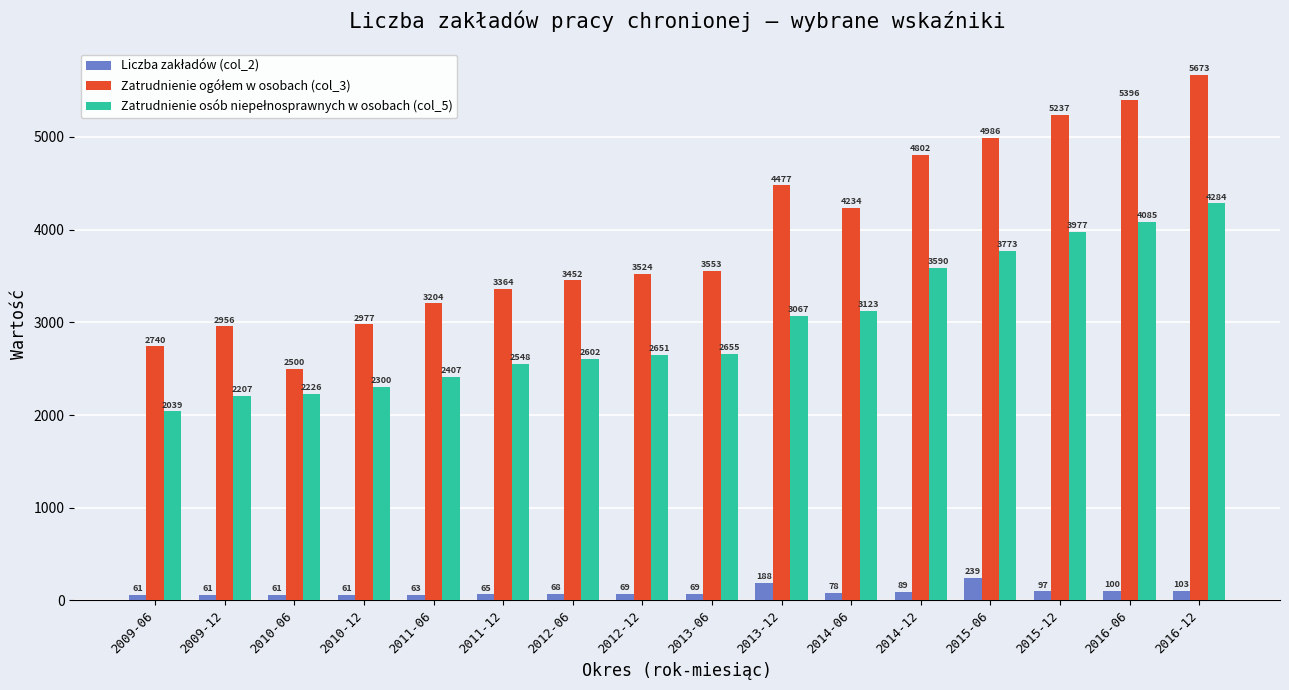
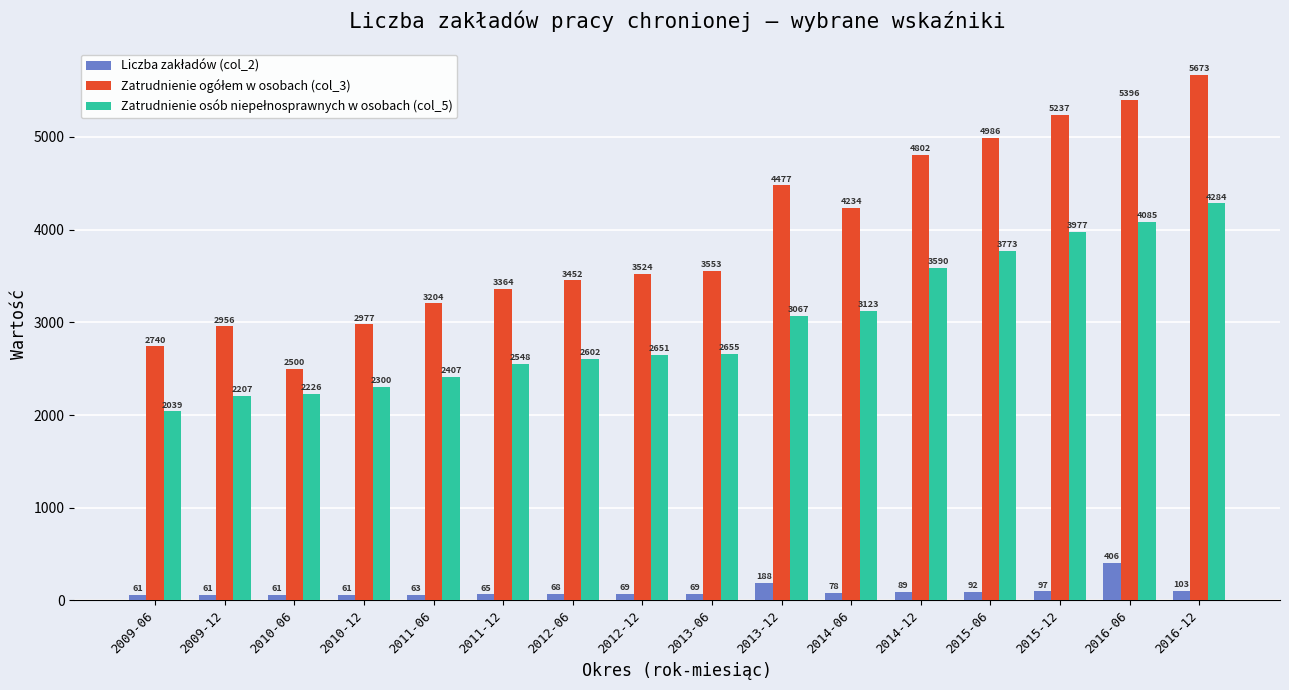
Liczba zakładów (col_2), 2015-06: 239 -> 92
Liczba zakładów (col_2), 2016-06: 100 -> 406
